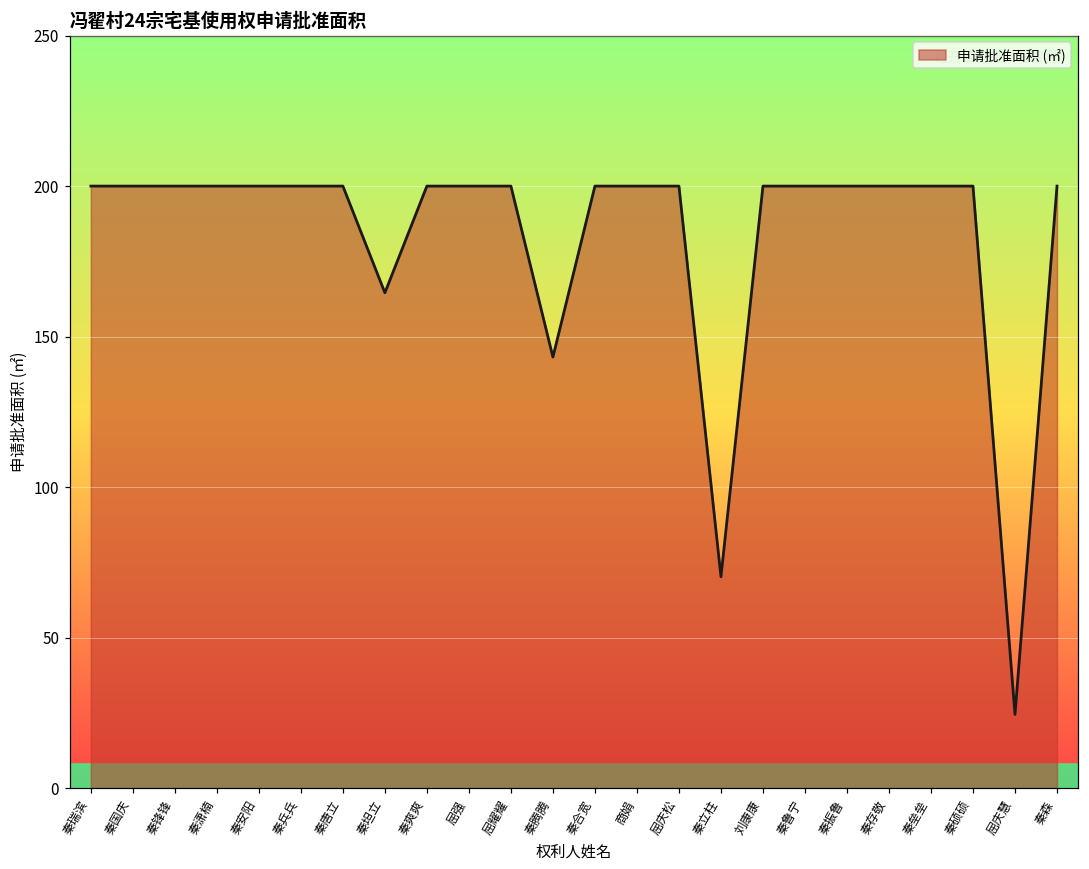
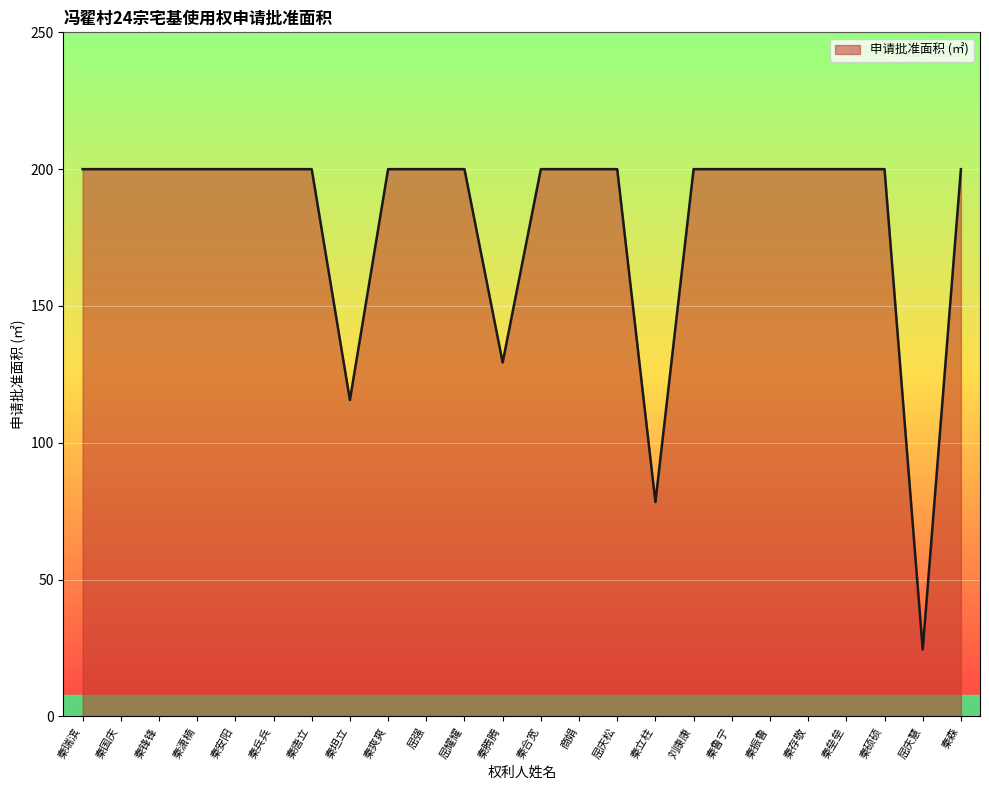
秦坦立: 165 -> 116
秦腾腾: 143 -> 129
秦立柱: 70 -> 78
